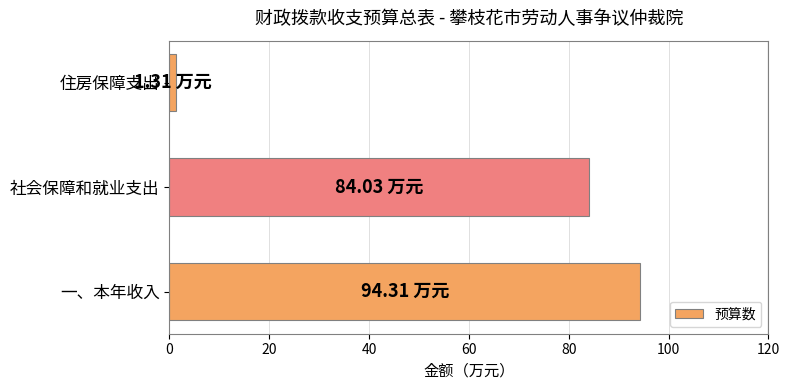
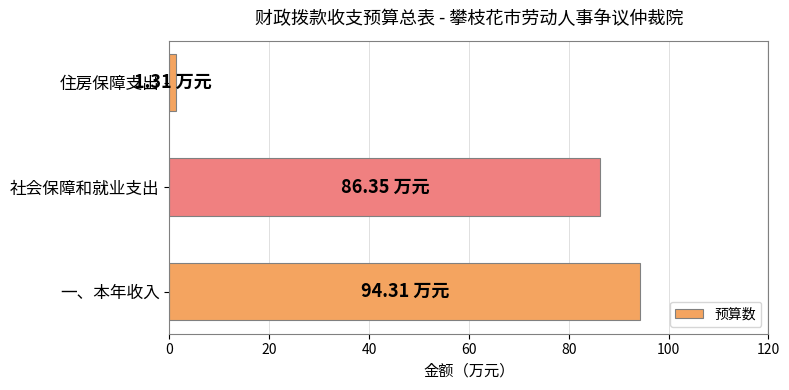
社会保障和就业支出: 84.03 -> 86.35
